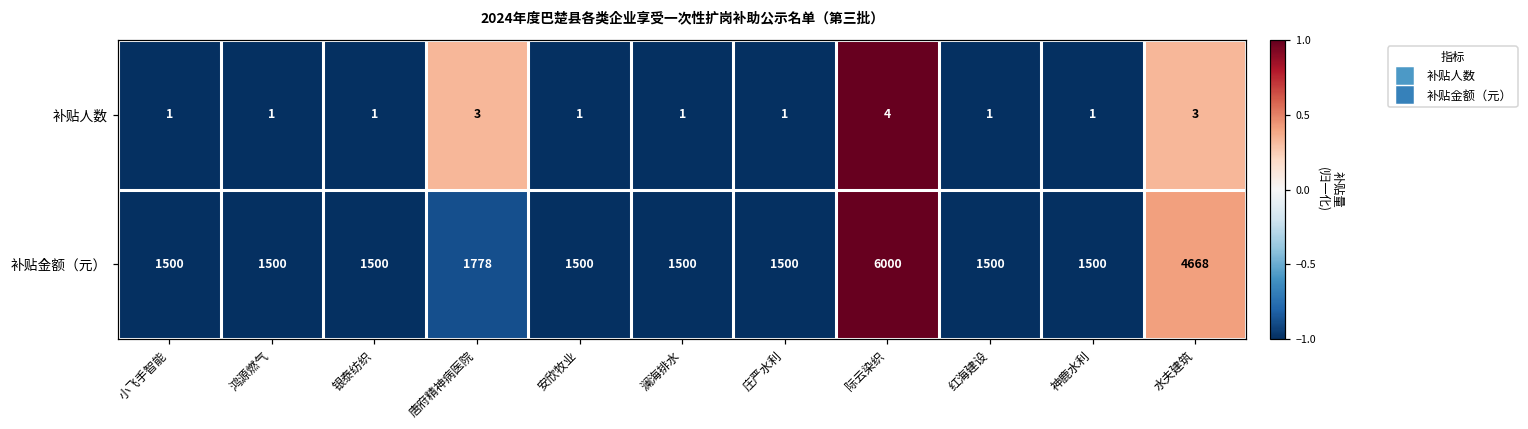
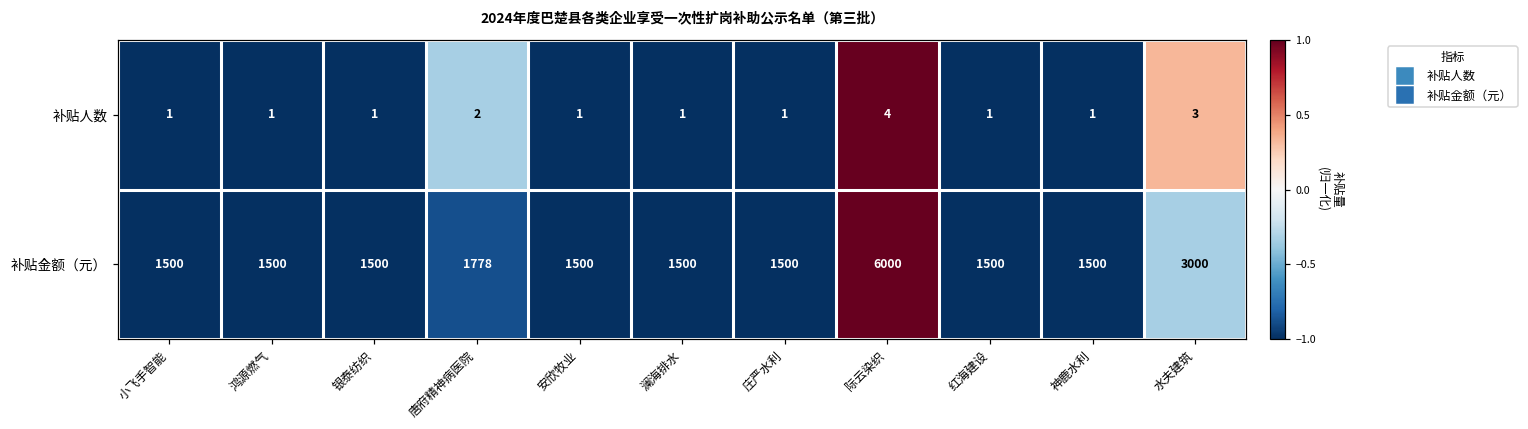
补贴人数, 唐府精神病医院: 3 -> 2
补贴金额（元）, 水夫建筑: 4668 -> 3000
